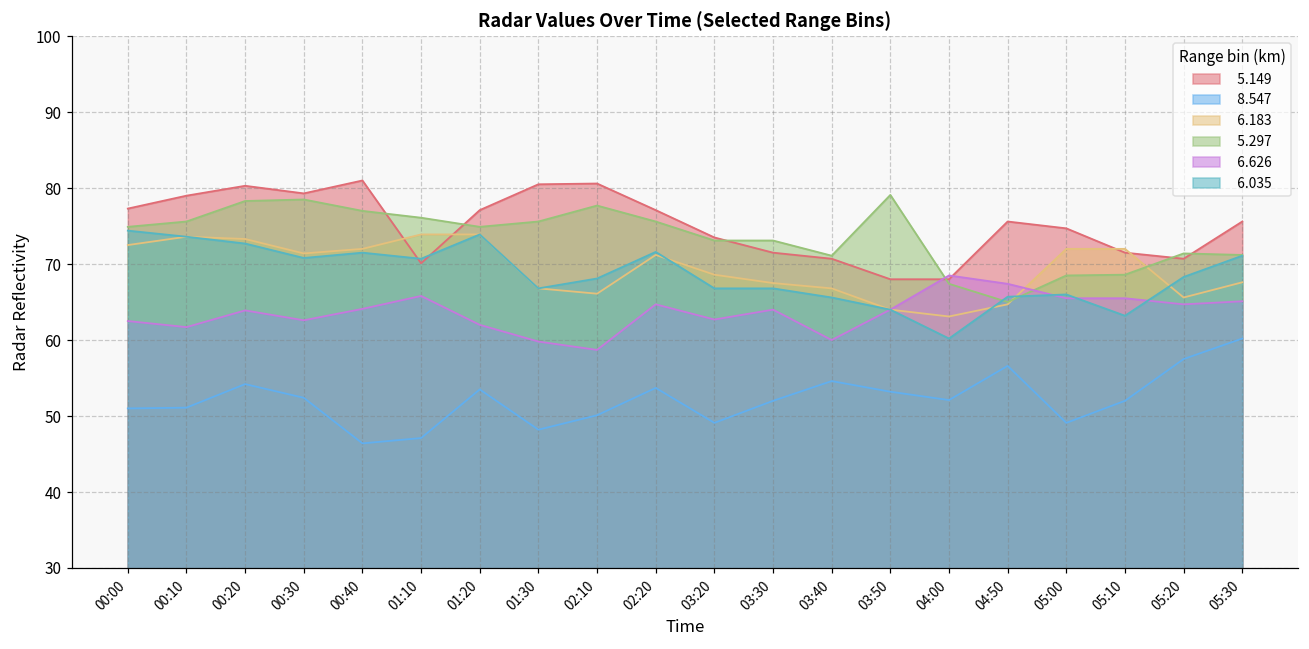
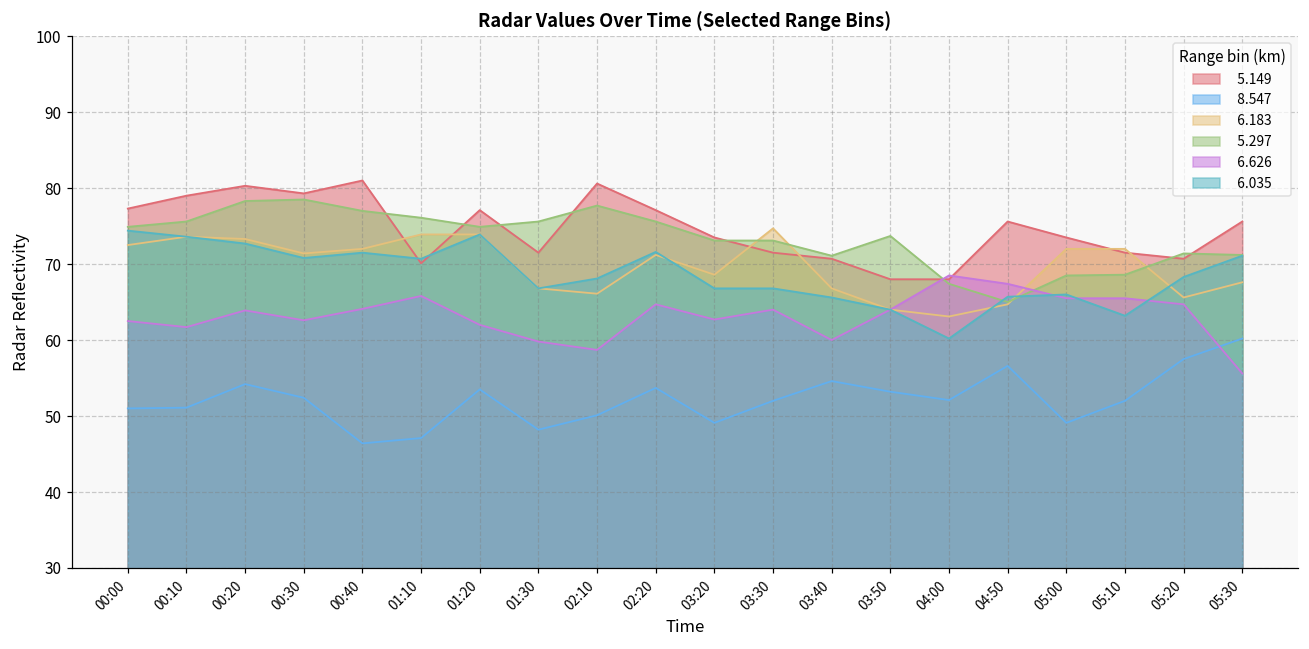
5.149, 01:30: 81 -> 72
6.183, 03:30: 68 -> 75
5.297, 03:50: 79 -> 74
5.149, 05:00: 75 -> 74
6.626, 05:30: 65 -> 56
